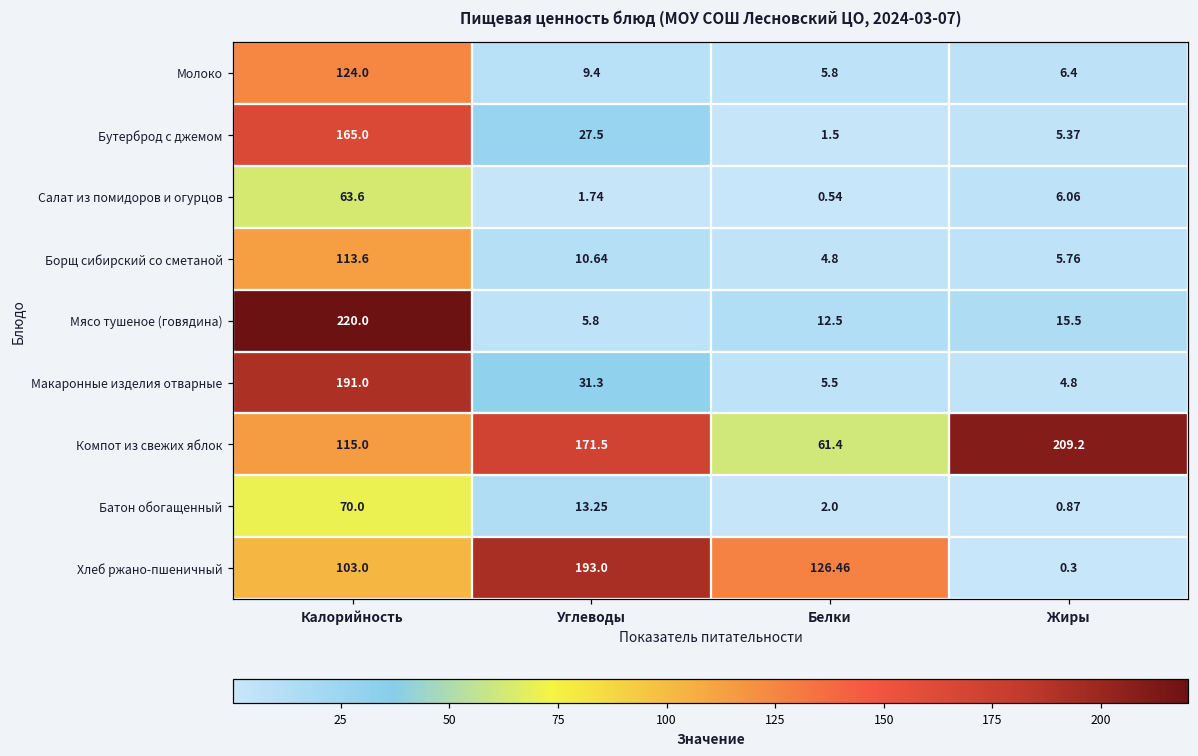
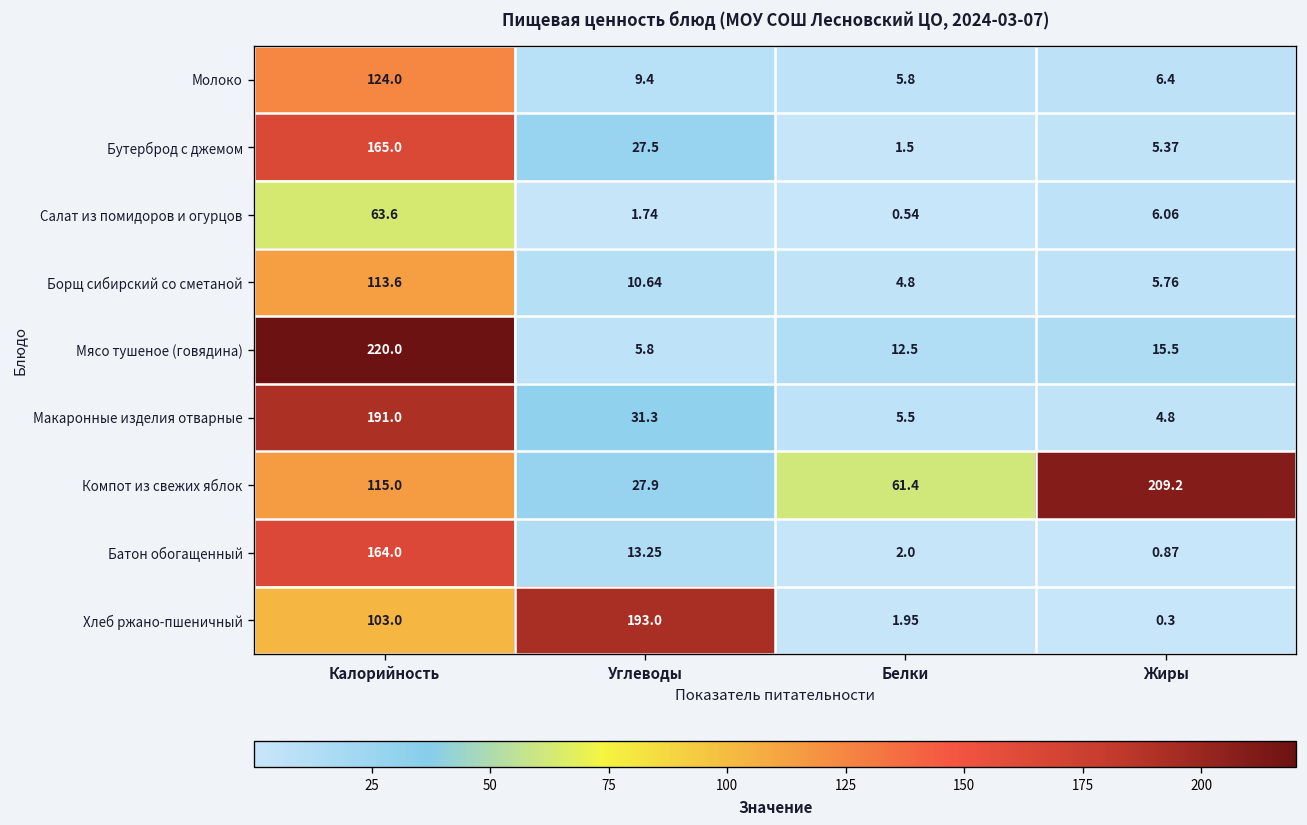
Компот из свежих яблок, Углеводы: 171.5 -> 27.9
Батон обогащенный, Калорийность: 70.0 -> 164.0
Хлеб ржано-пшеничный, Белки: 126.46 -> 1.95
